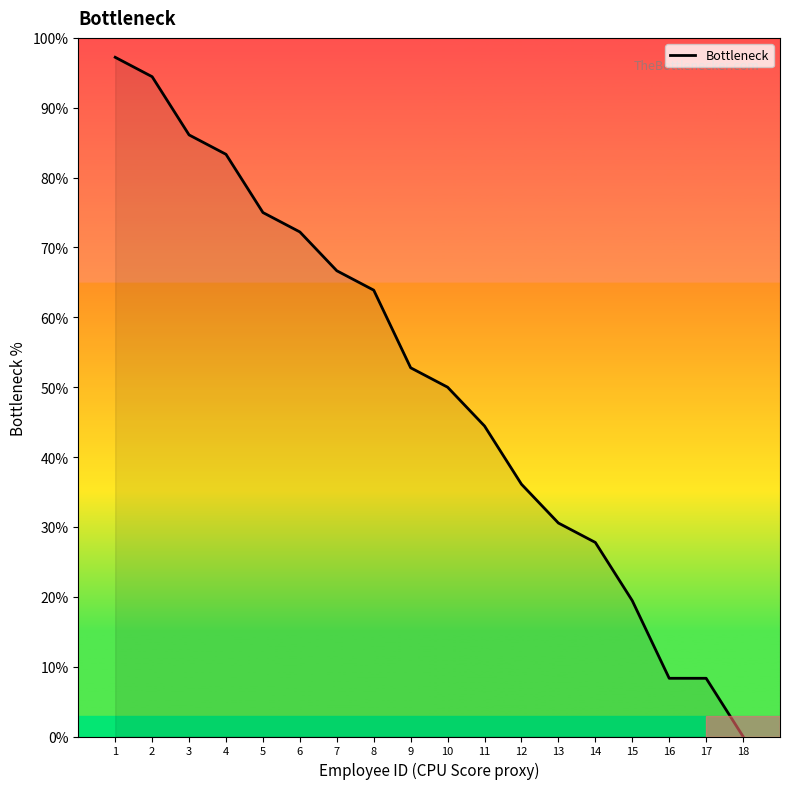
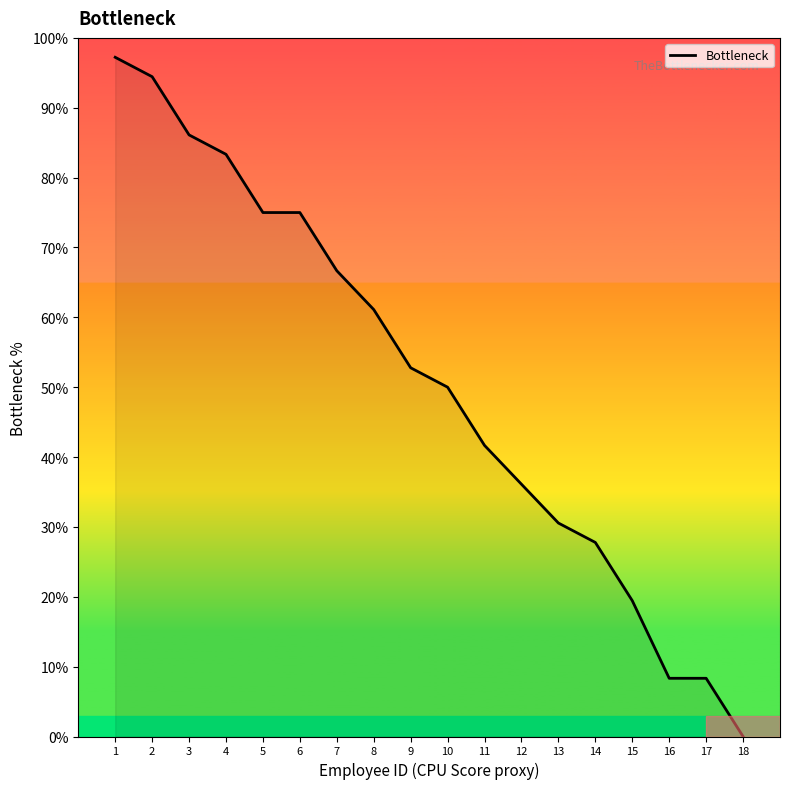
6: 72% -> 75%
8: 64% -> 61%
11: 44% -> 42%
